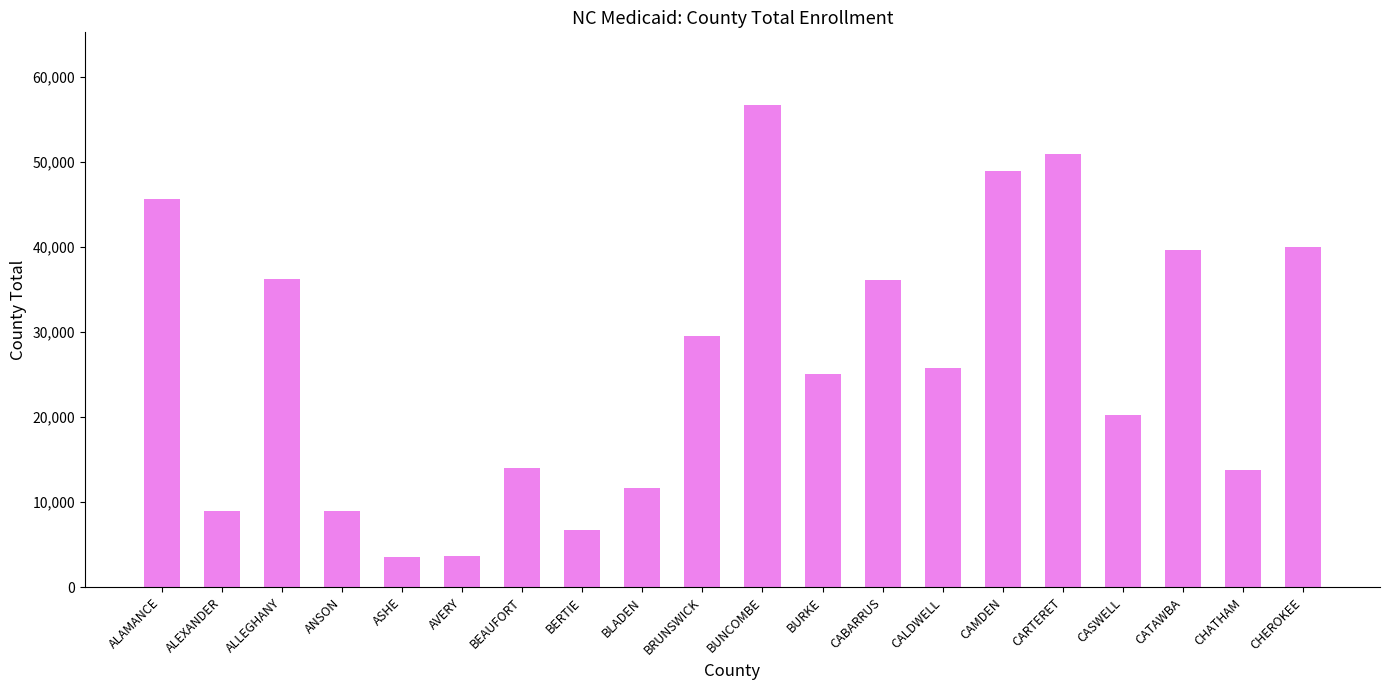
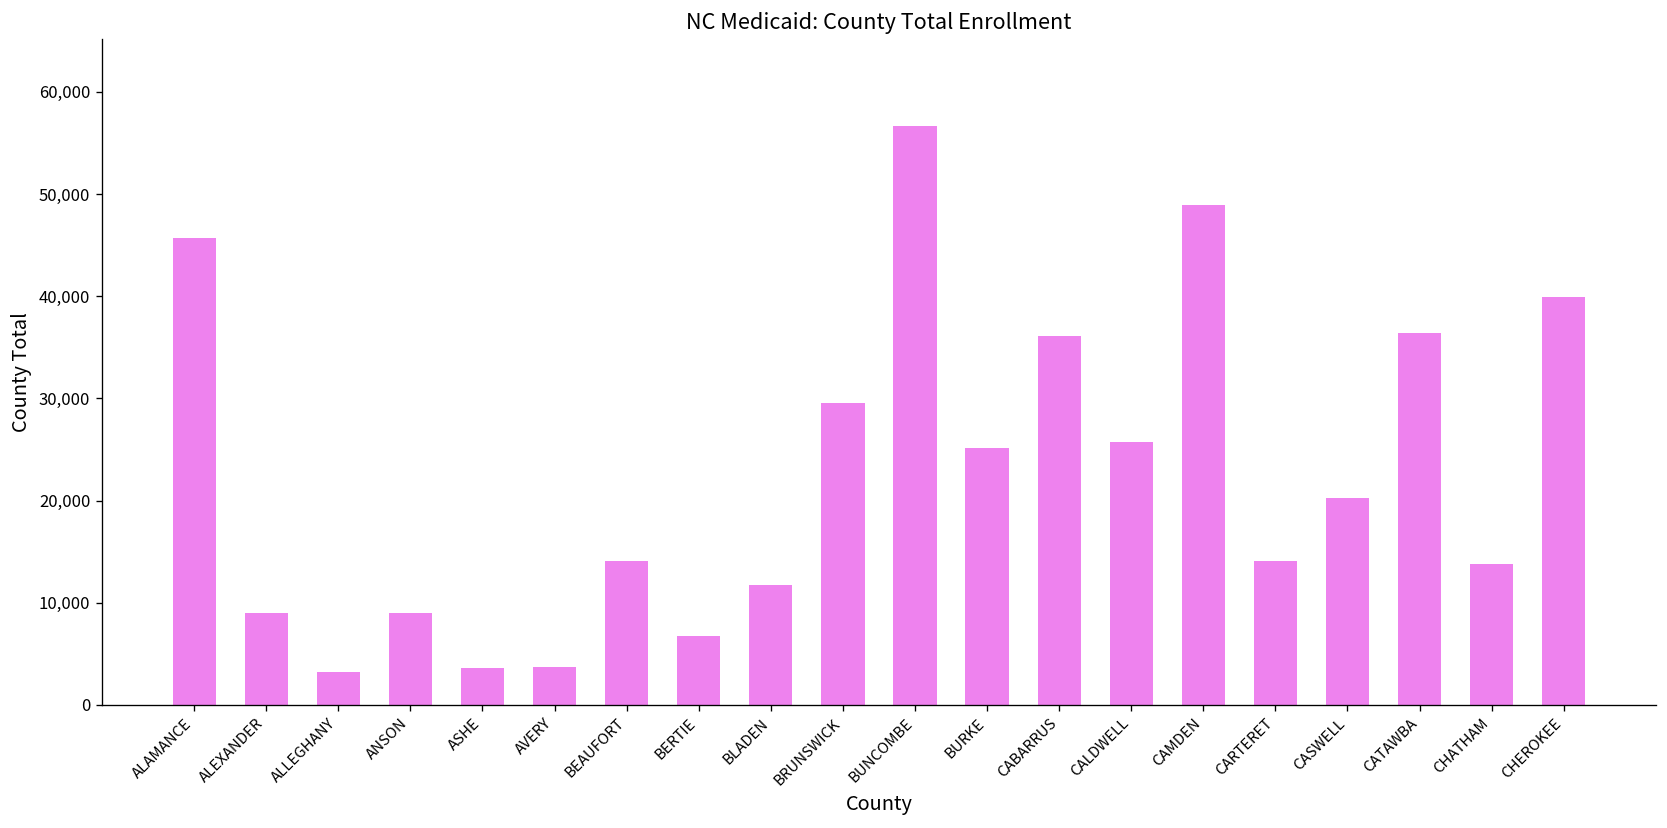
ALLEGHANY: 36,000 -> 3,000
CARTERET: 51,000 -> 14,000
CATAWBA: 40,000 -> 36,000
